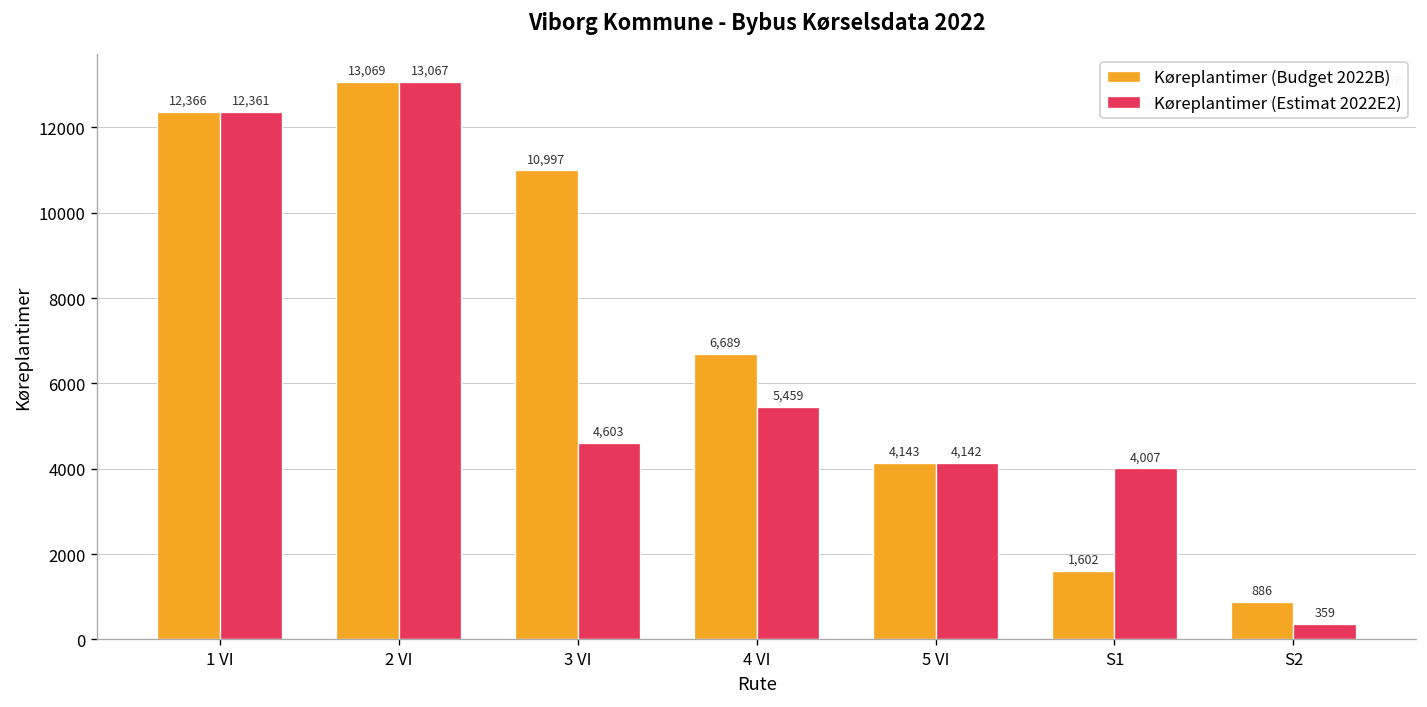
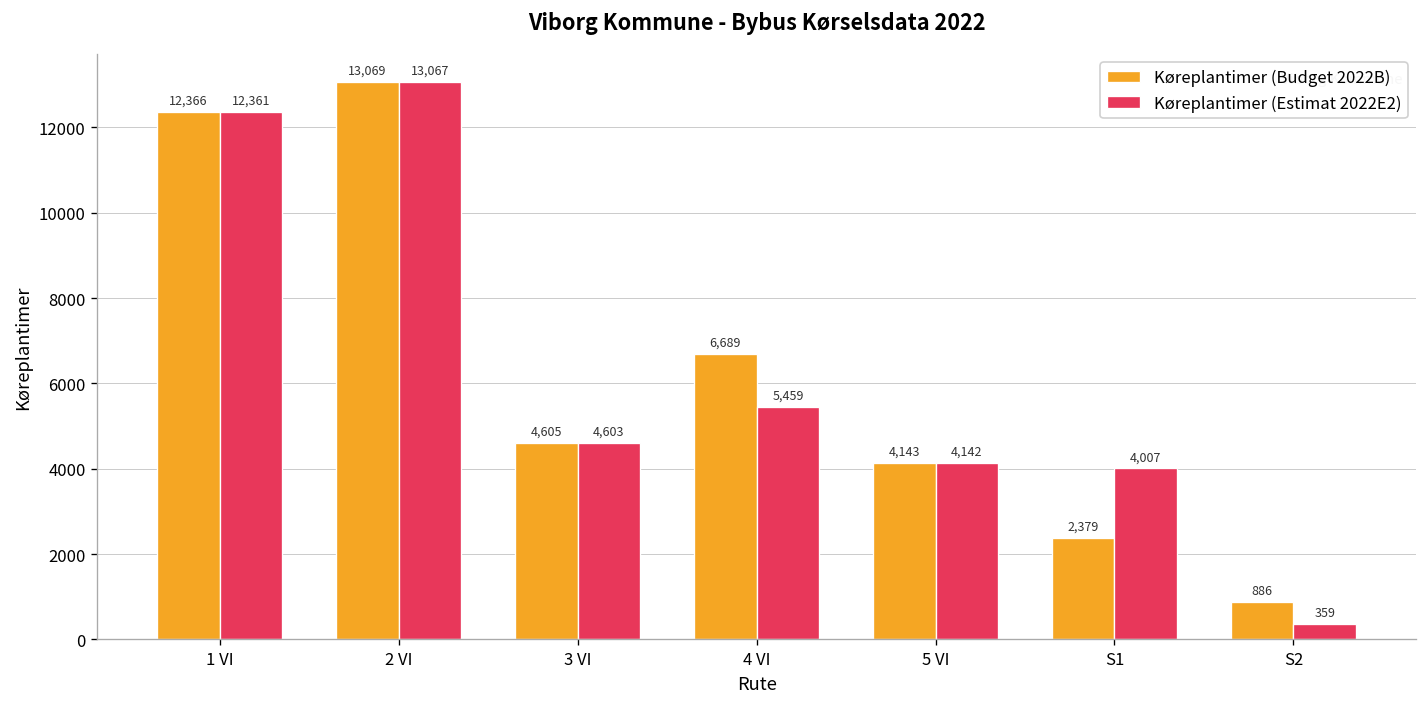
Køreplantimer (Budget 2022B), 3 VI: 10,997 -> 4,605
Køreplantimer (Budget 2022B), S1: 1,602 -> 2,379
